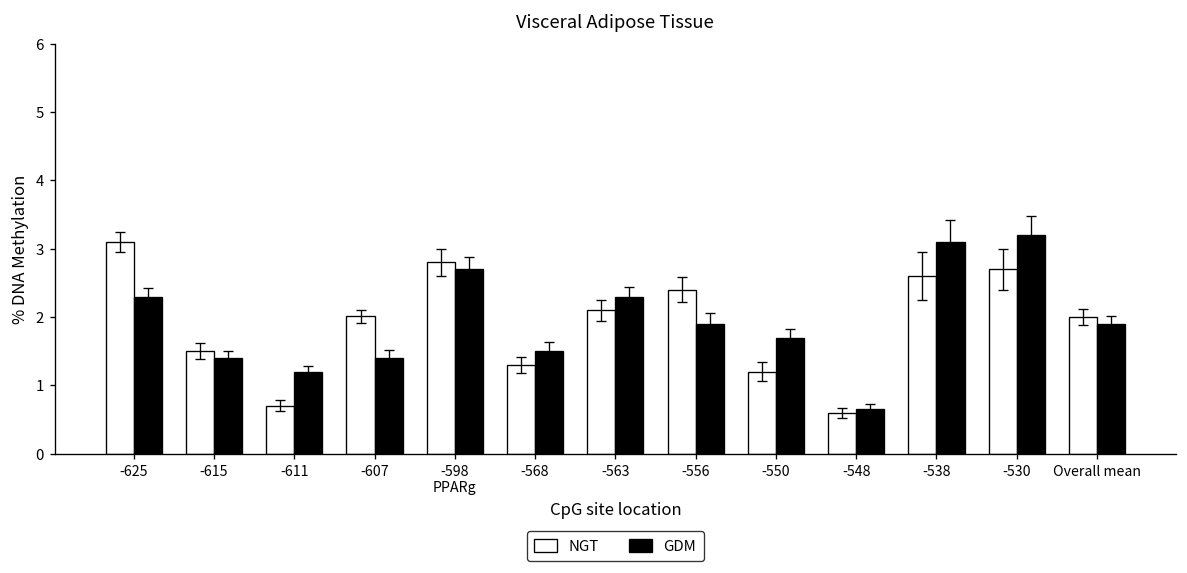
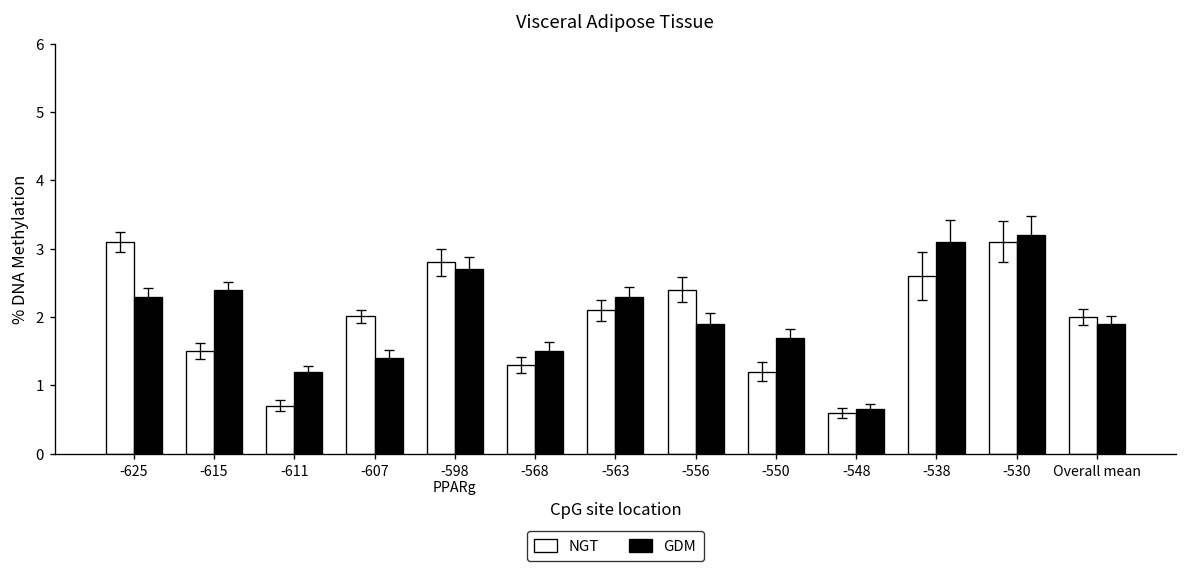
GDM, -615: 1.4 -> 2.4
NGT, -530: 2.7 -> 3.1
